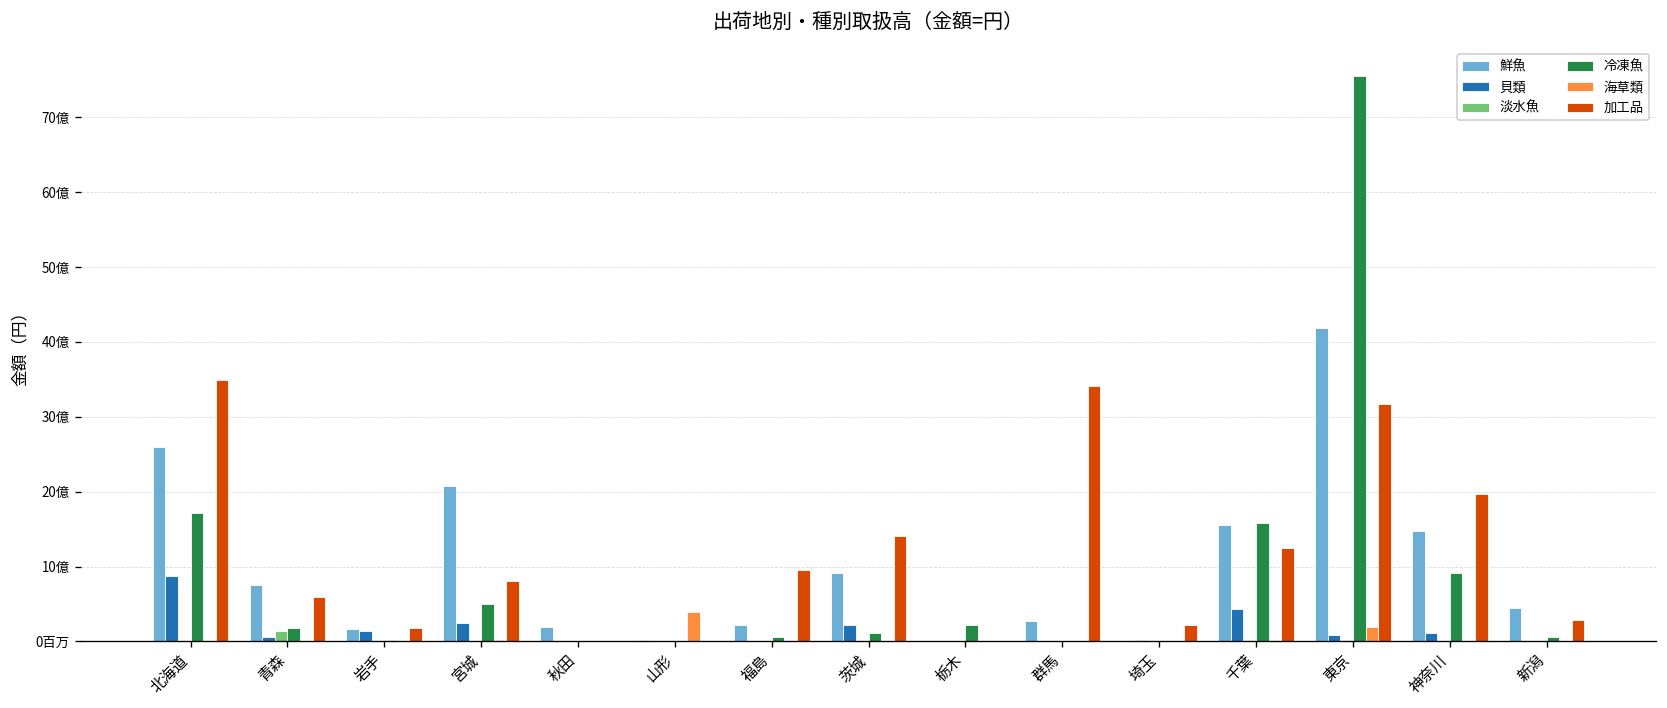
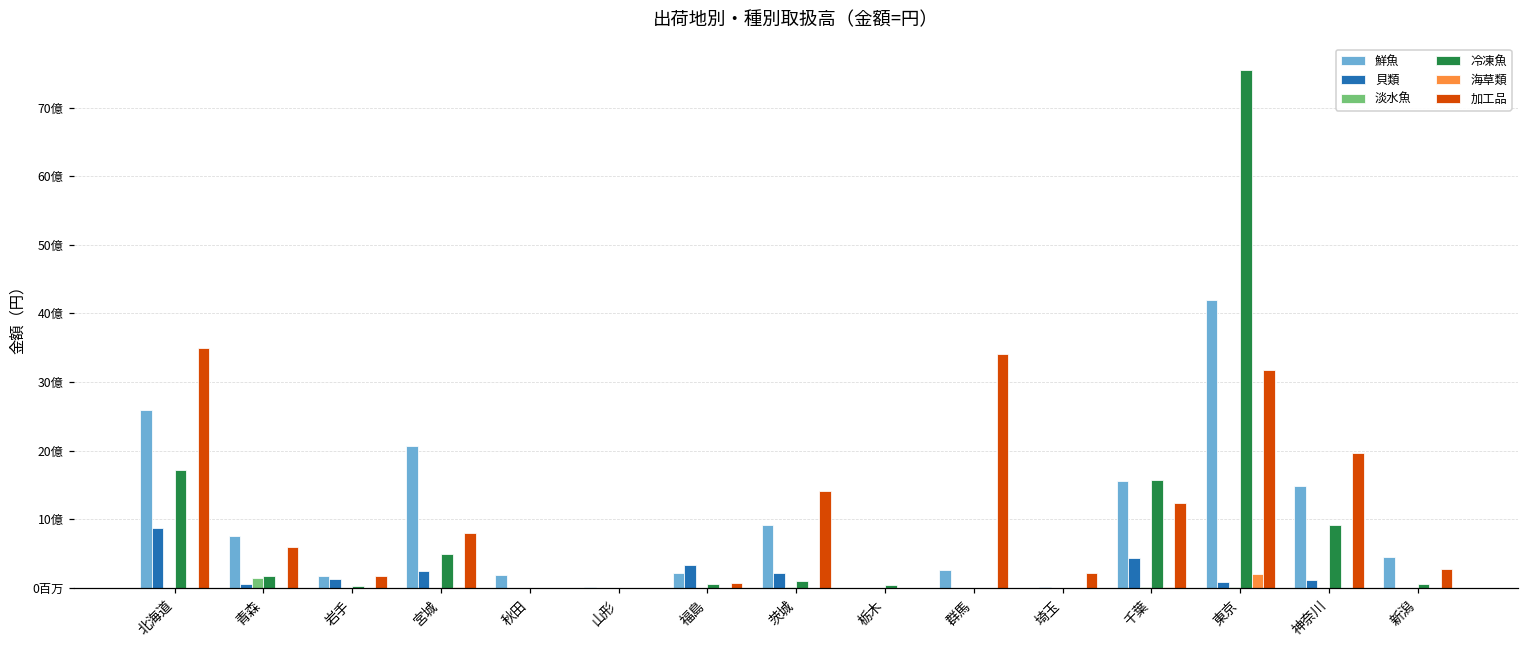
海草類, 山形: 4億 -> 0億
貝類, 福島: 0億 -> 3億
加工品, 福島: 10億 -> 1億
冷凍魚, 栃木: 2億 -> 0億
